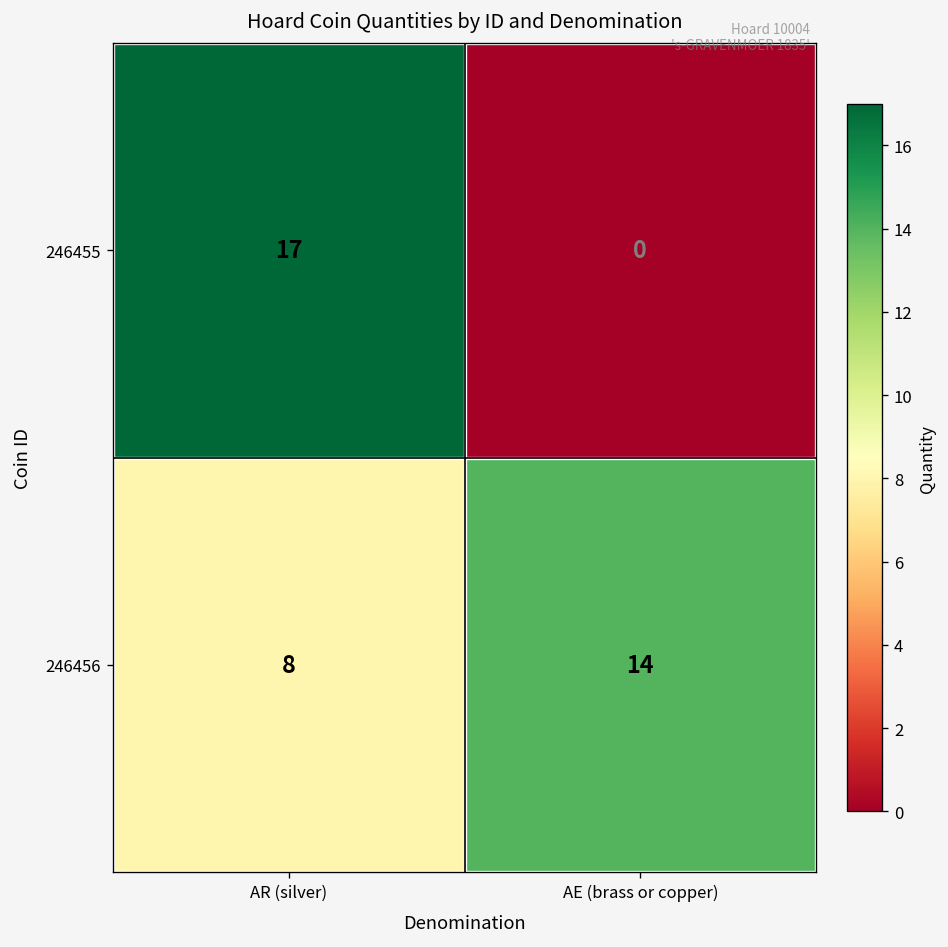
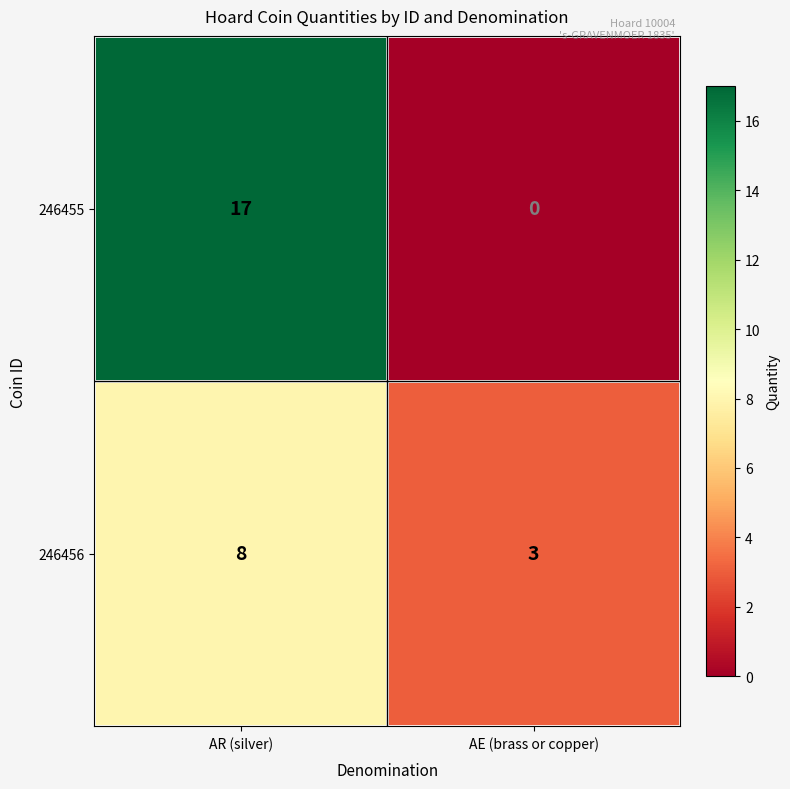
246456, AE (brass or copper): 14 -> 3
